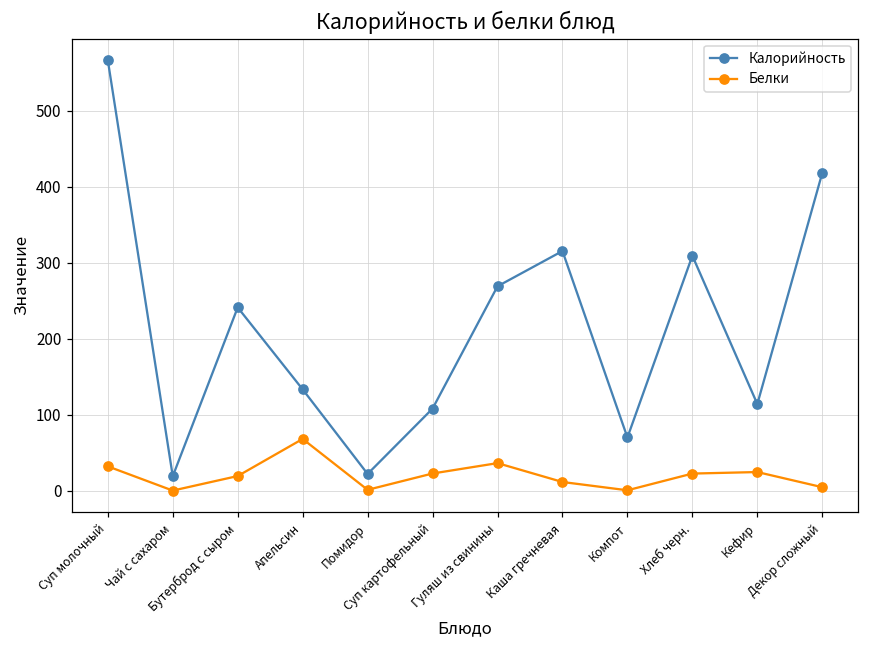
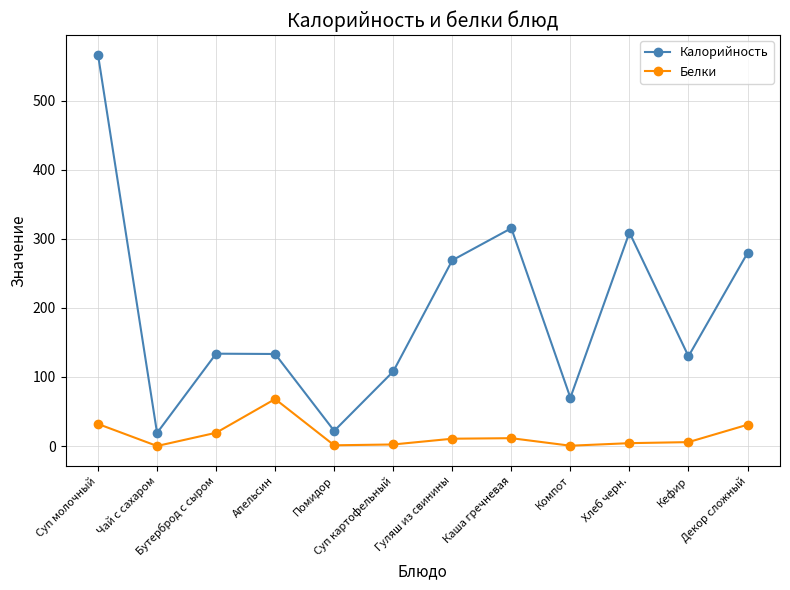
Калорийность, Бутерброд с сыром: 240 -> 130
Белки, Суп картофельный: 20 -> 0
Белки, Гуляш из свинины: 40 -> 10
Белки, Хлеб черн.: 20 -> 0
Калорийность, Кефир: 110 -> 130
Белки, Кефир: 20 -> 10
Калорийность, Декор сложный: 420 -> 280
Белки, Декор сложный: 0 -> 30
